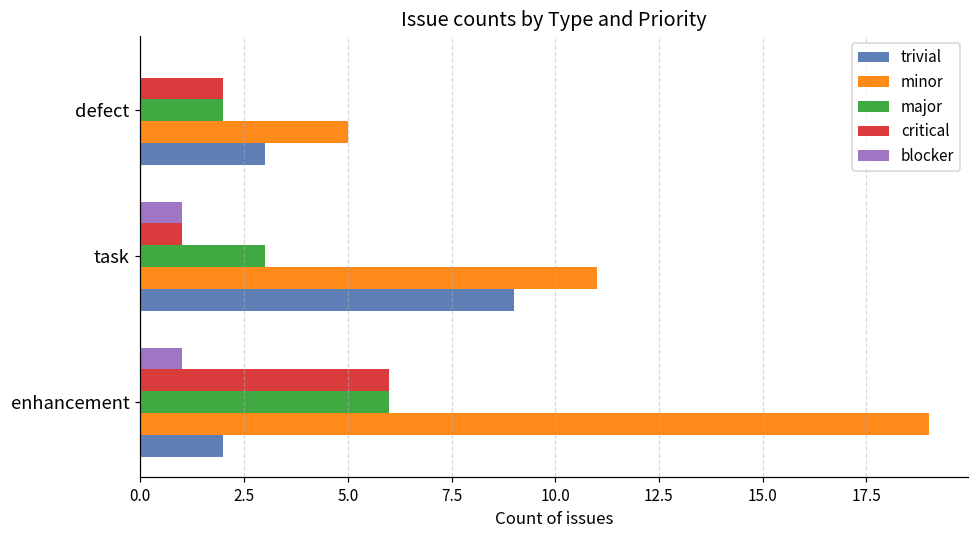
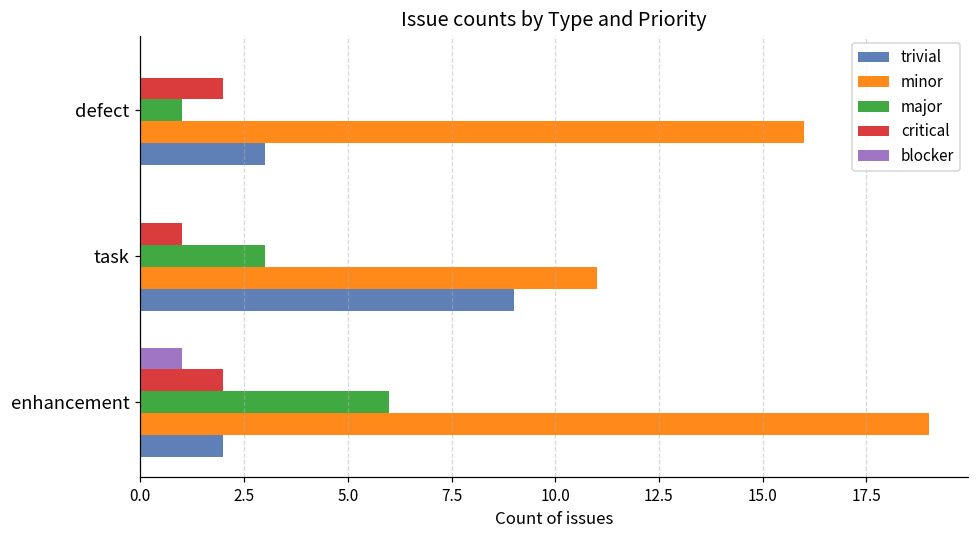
major, defect: 2 -> 1
minor, defect: 5 -> 16
blocker, task: 1 -> 0
critical, enhancement: 6 -> 2
